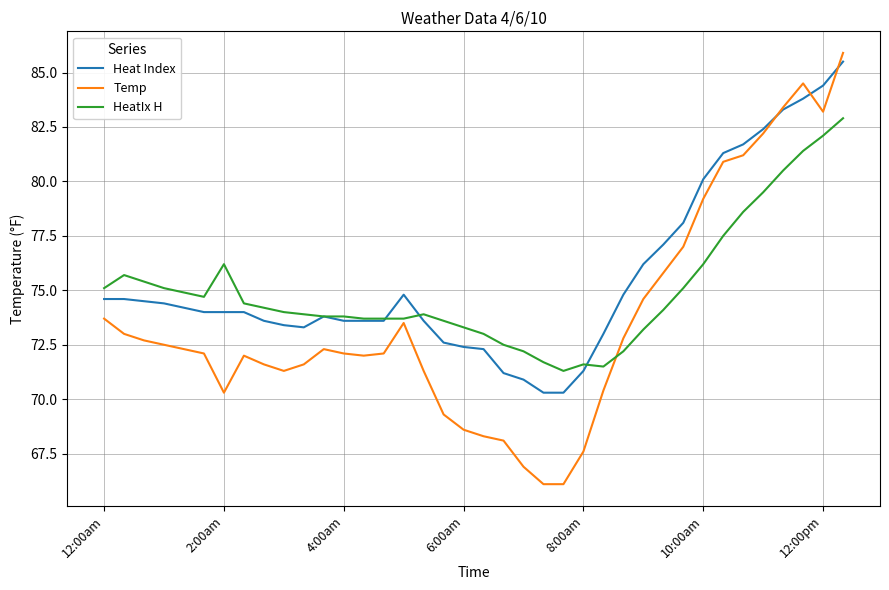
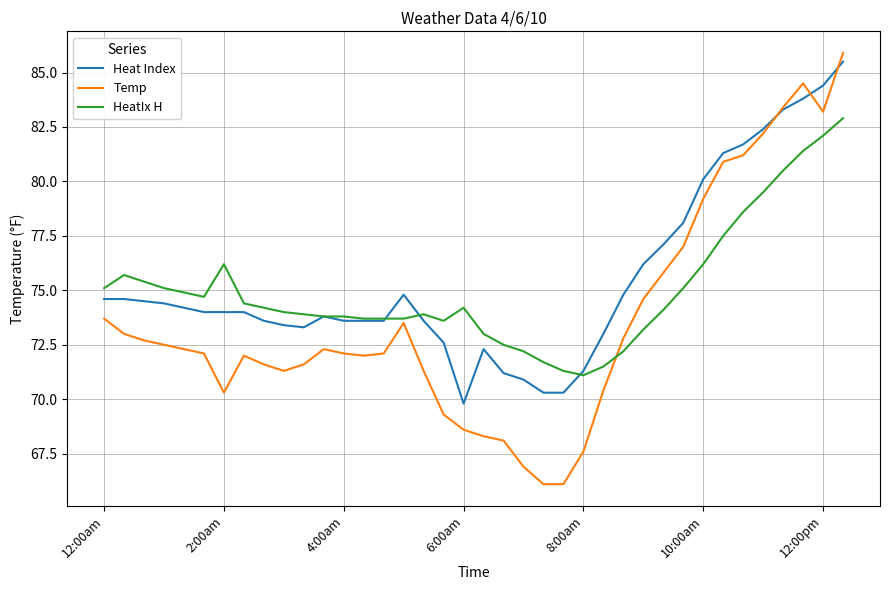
Heat Index, 6:00am: 72.4 -> 69.8
HeatIx H, 6:00am: 73.3 -> 74.2
HeatIx H, 8:00am: 71.6 -> 71.1
